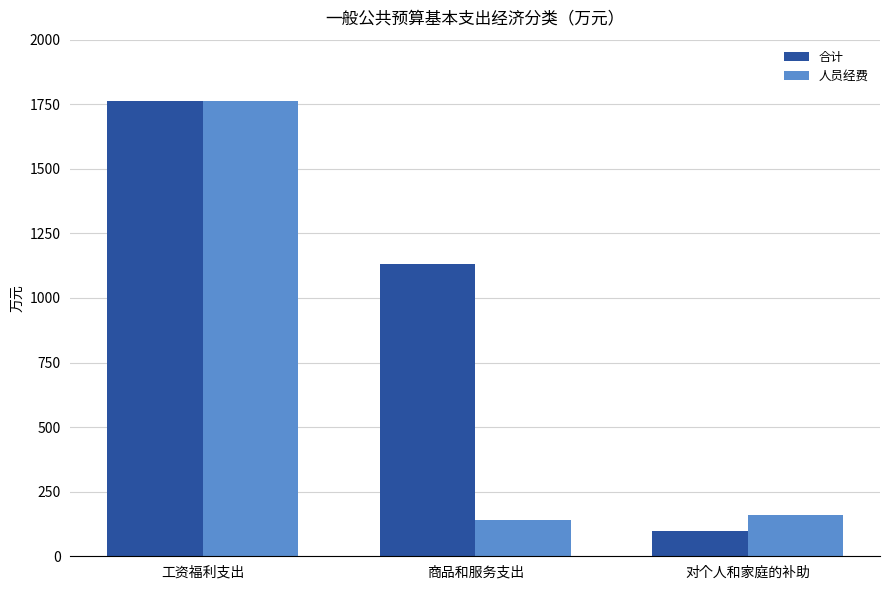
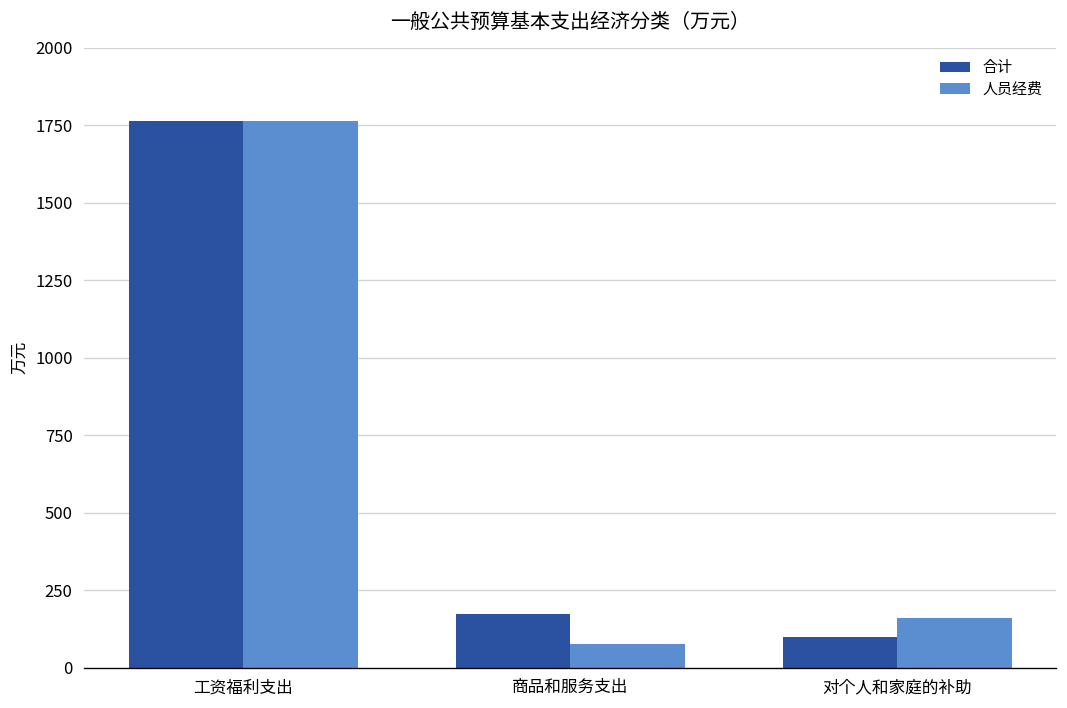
合计, 商品和服务支出: 1130 -> 170
人员经费, 商品和服务支出: 140 -> 80
